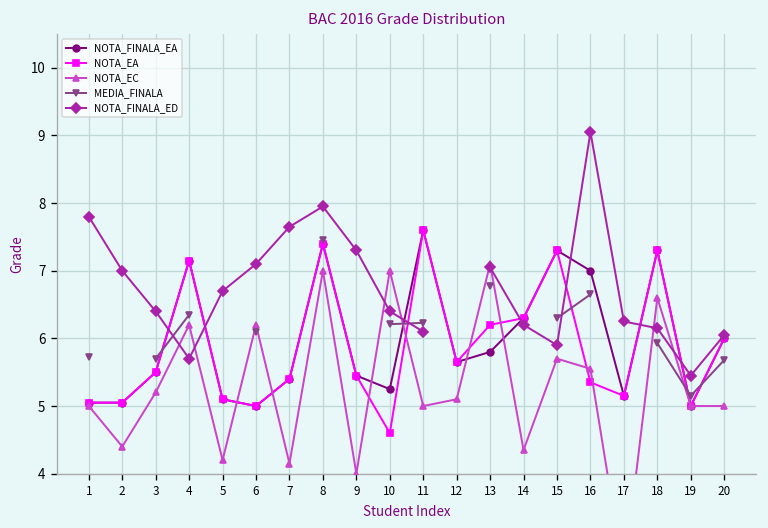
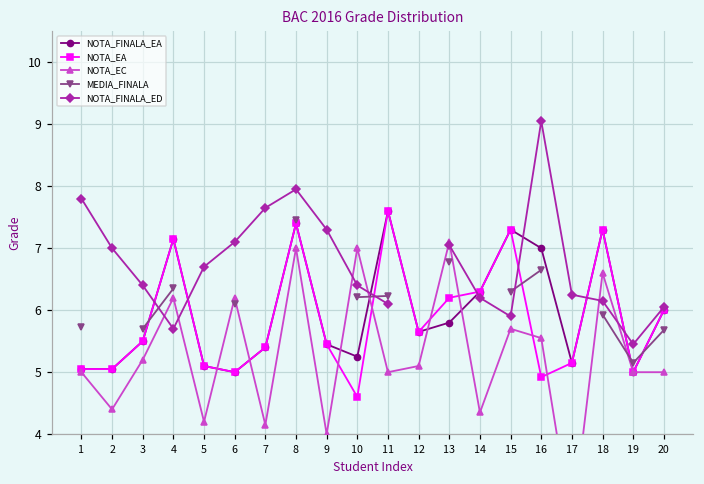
NOTA_EA, 16: 5.4 -> 4.9
